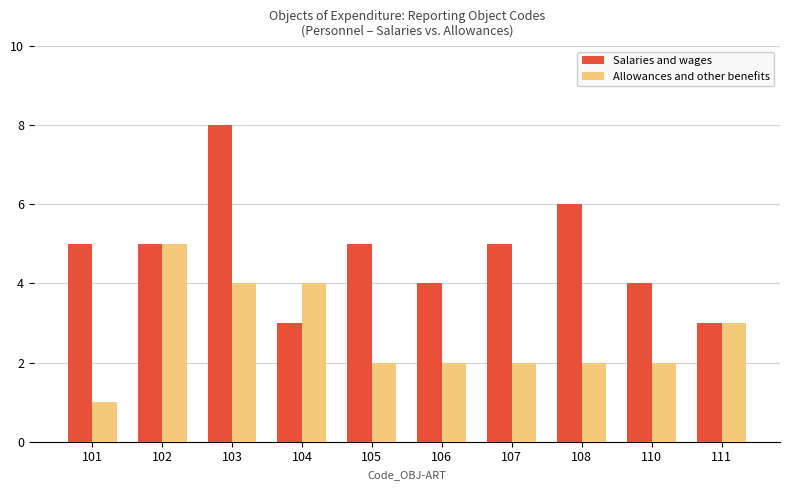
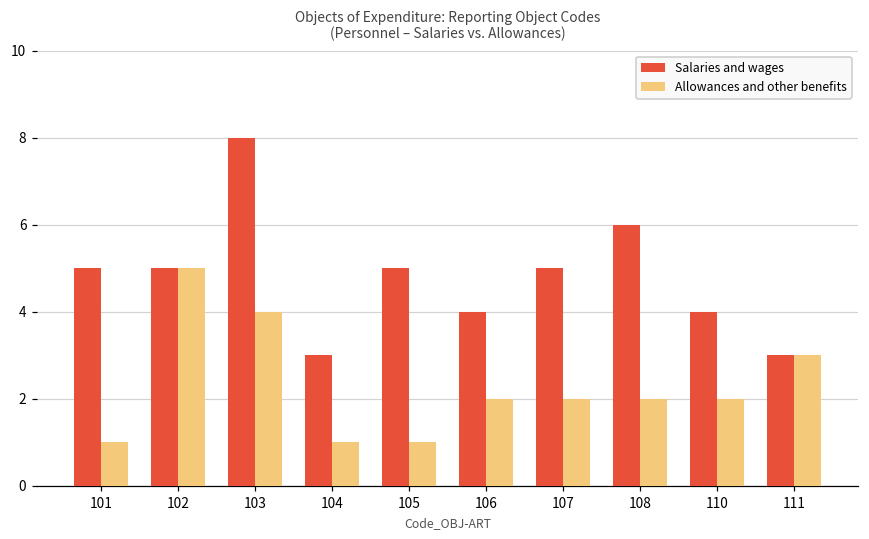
Allowances and other benefits, 104: 4 -> 1
Allowances and other benefits, 105: 2 -> 1
